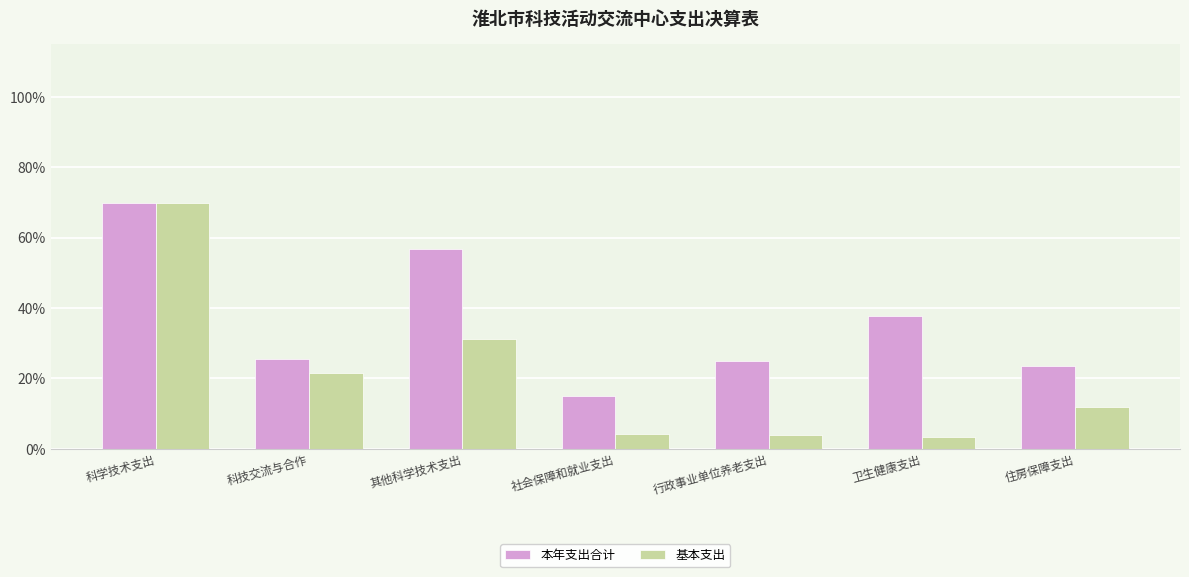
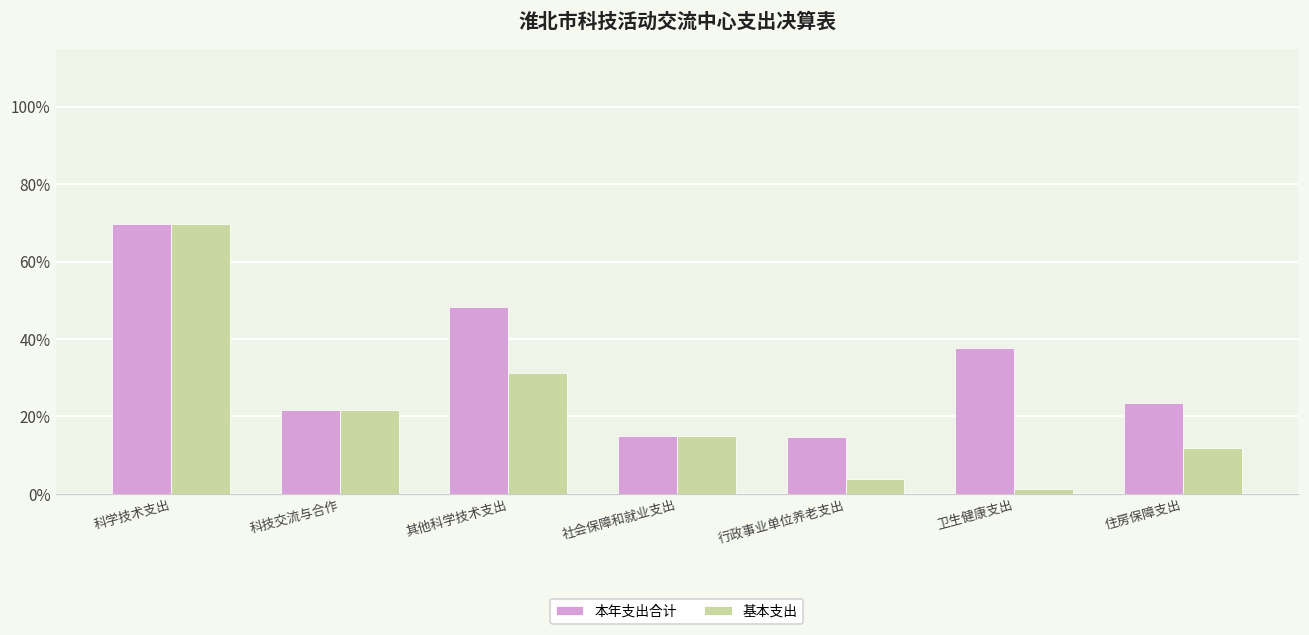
本年支出合计, 科技交流与合作: 26% -> 22%
本年支出合计, 其他科学技术支出: 57% -> 48%
基本支出, 社会保障和就业支出: 4% -> 15%
本年支出合计, 行政事业单位养老支出: 25% -> 15%
基本支出, 卫生健康支出: 3% -> 1%
